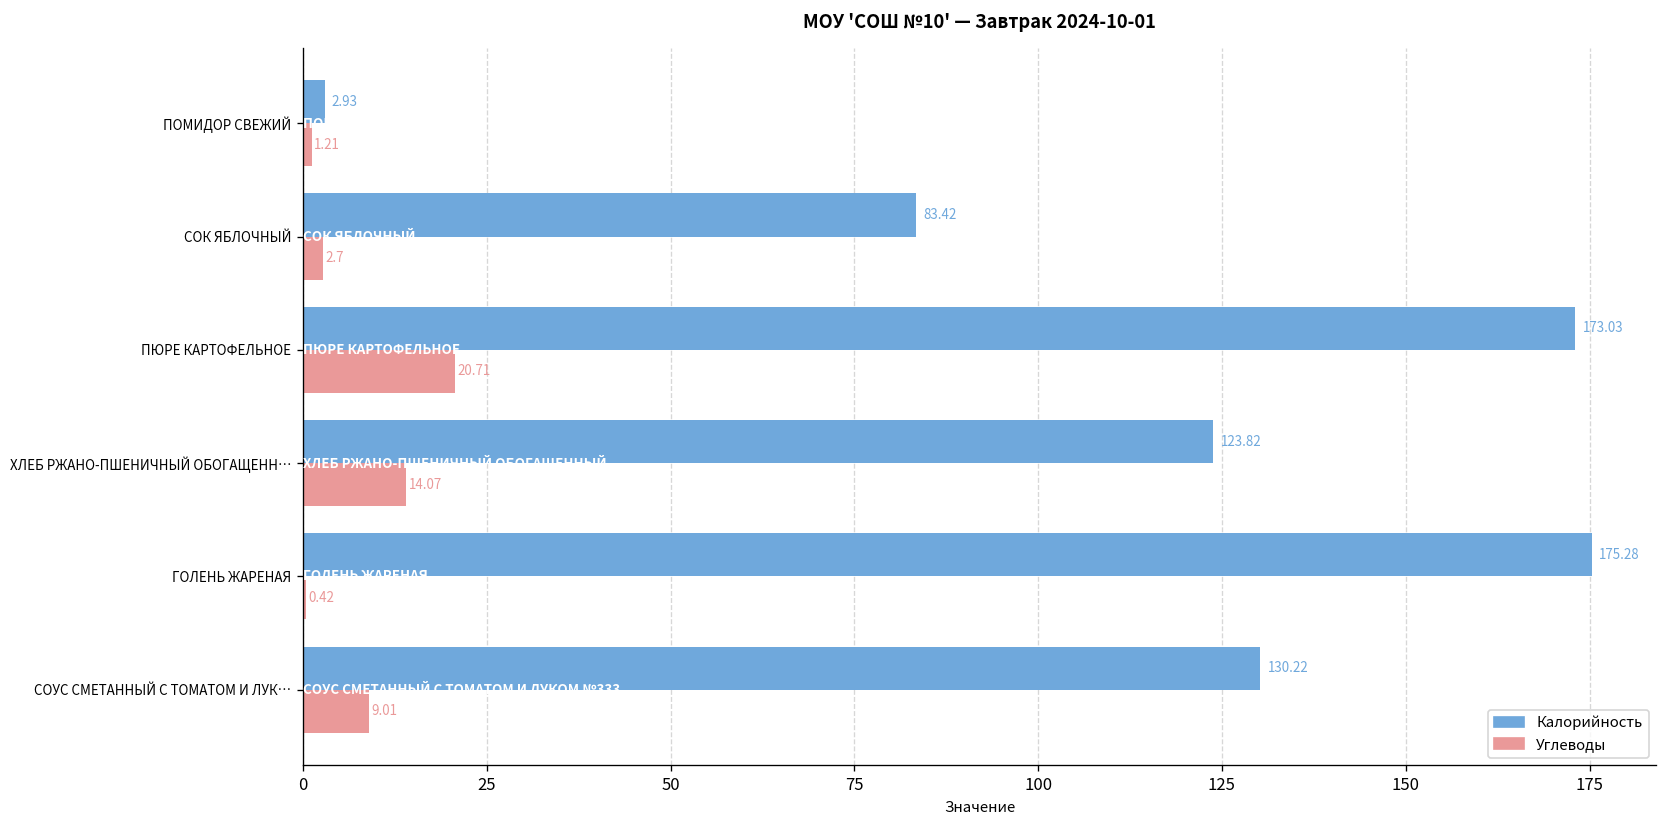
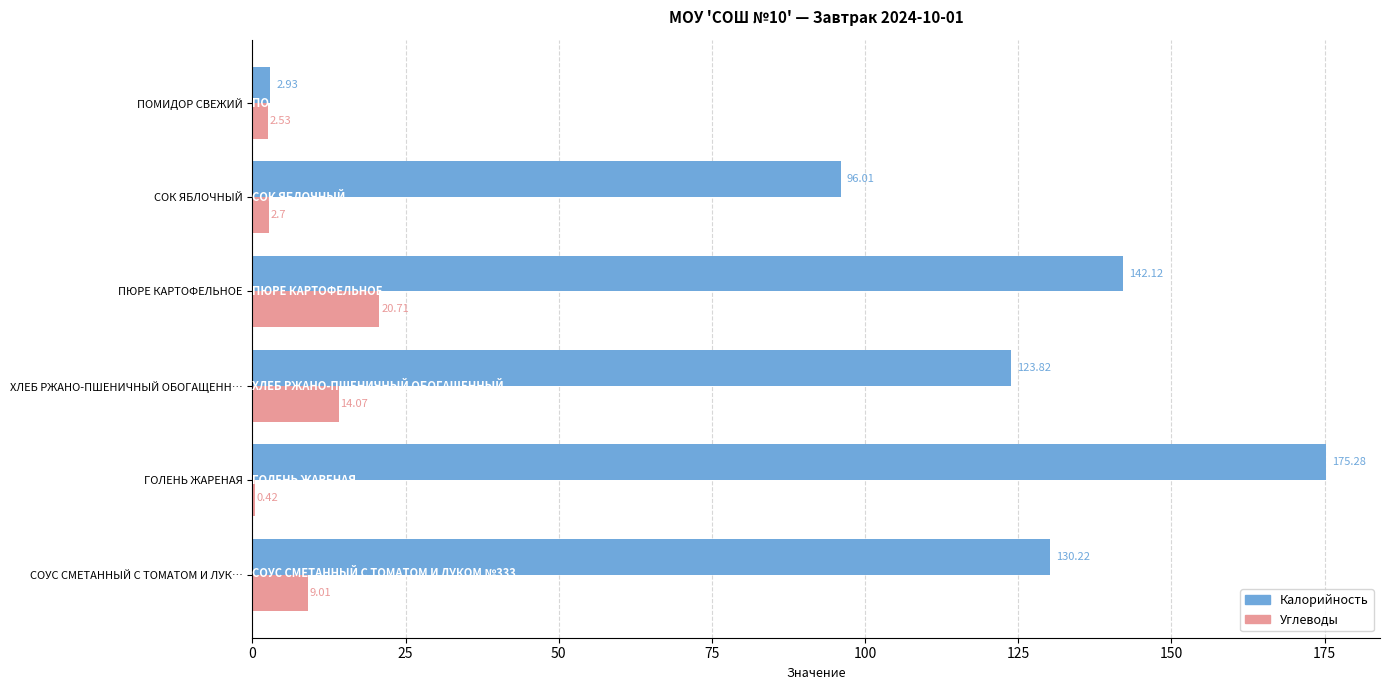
Углеводы, ПОМИДОР СВЕЖИЙ: 1.21 -> 2.53
Калорийность, СОК ЯБЛОЧНЫЙ: 83.42 -> 96.01
Калорийность, ПЮРЕ КАРТОФЕЛЬНОЕ: 173.03 -> 142.12
